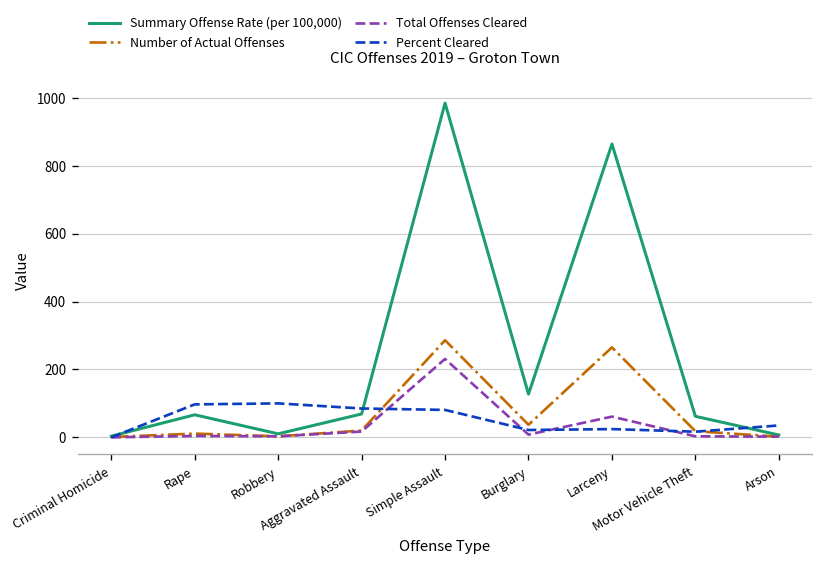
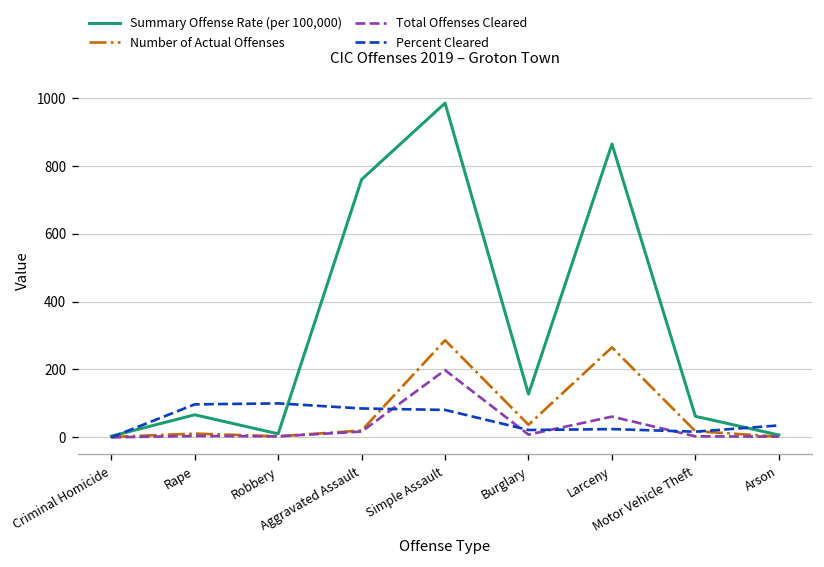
Summary Offense Rate (per 100,000), Aggravated Assault: 70 -> 760
Total Offenses Cleared, Simple Assault: 230 -> 200
